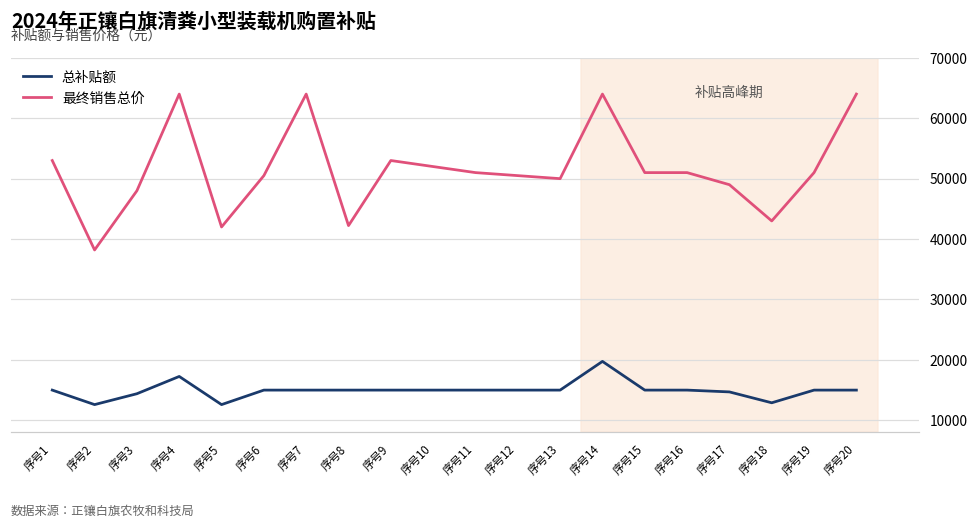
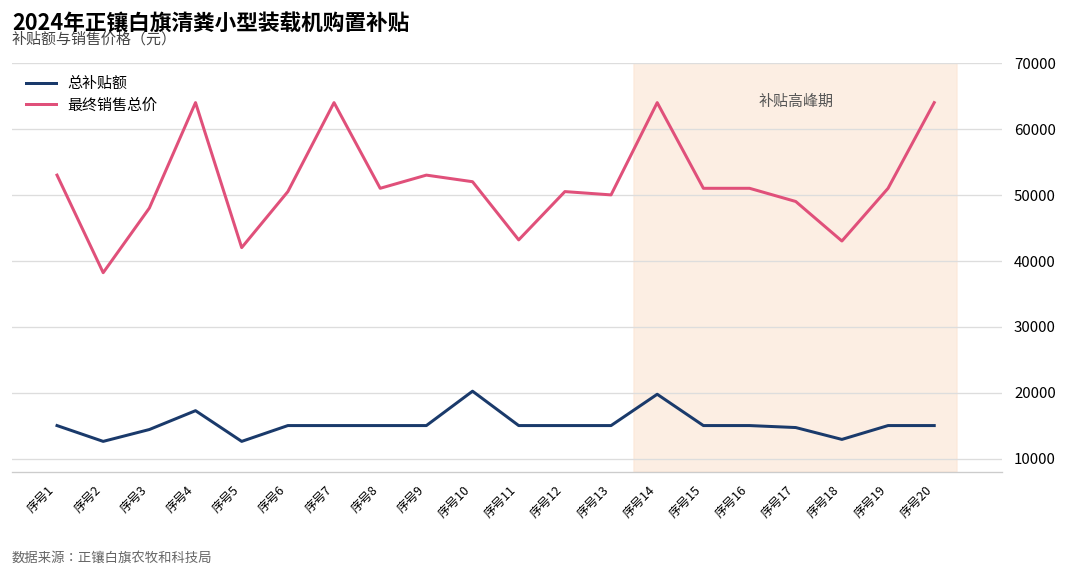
最终销售总价, 序号8: 42000 -> 51000
总补贴额, 序号10: 15000 -> 20000
最终销售总价, 序号11: 51000 -> 43000
